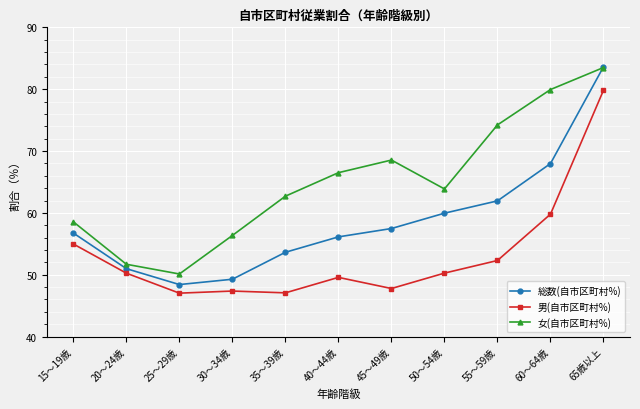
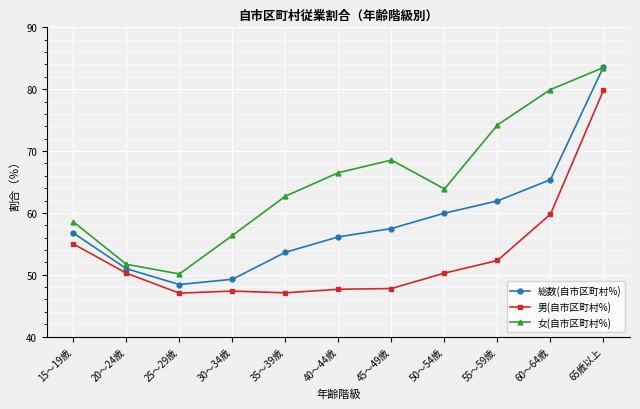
男(自市区町村%), 40～44歳: 50 -> 48
総数(自市区町村%), 60～64歳: 68 -> 65
